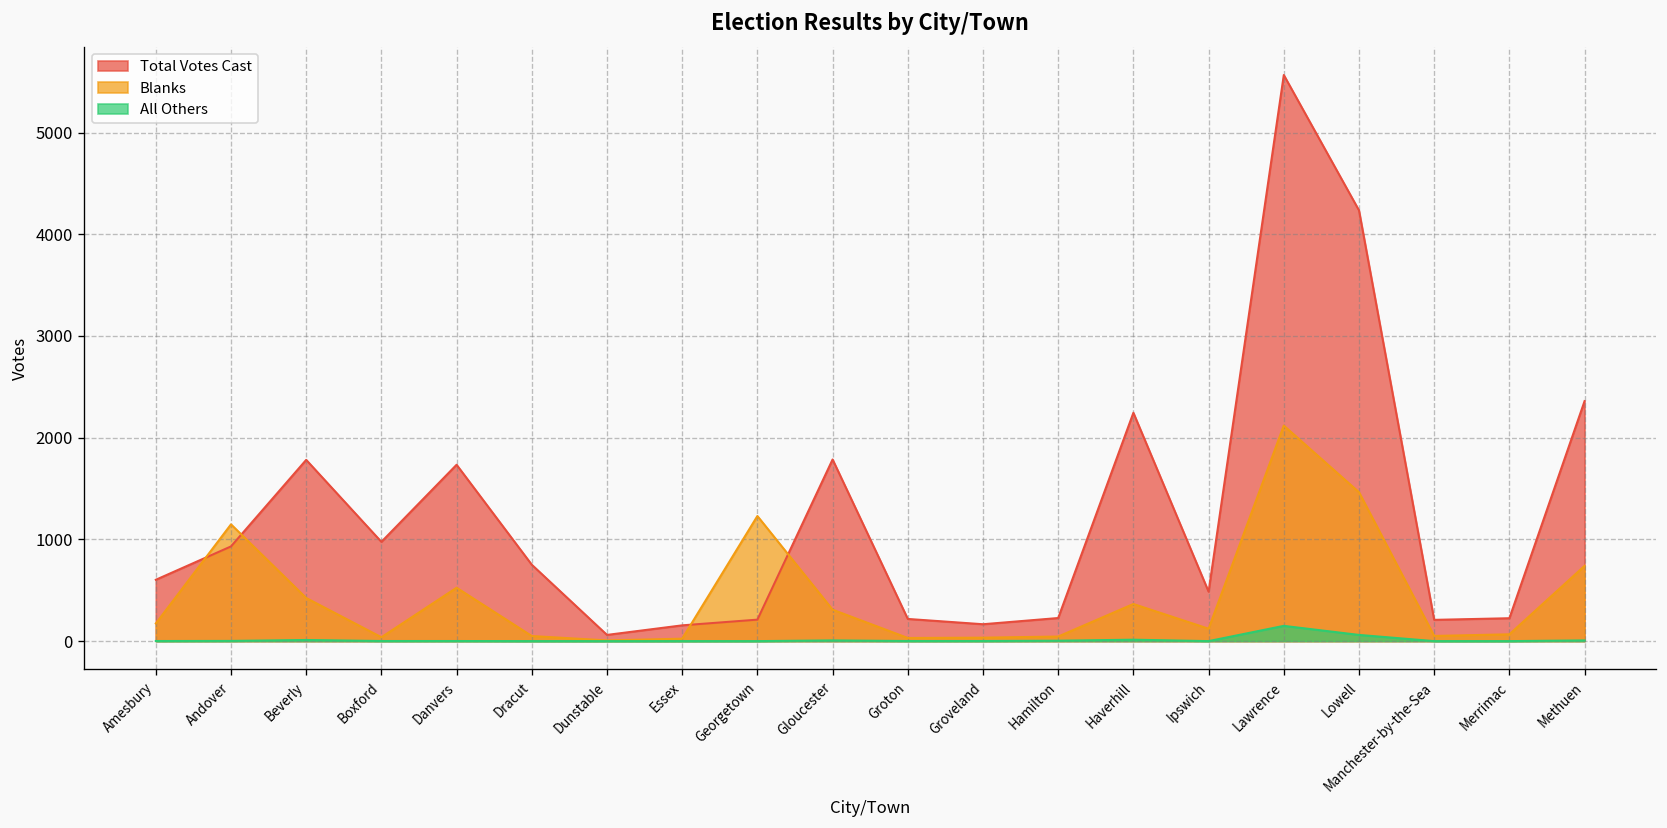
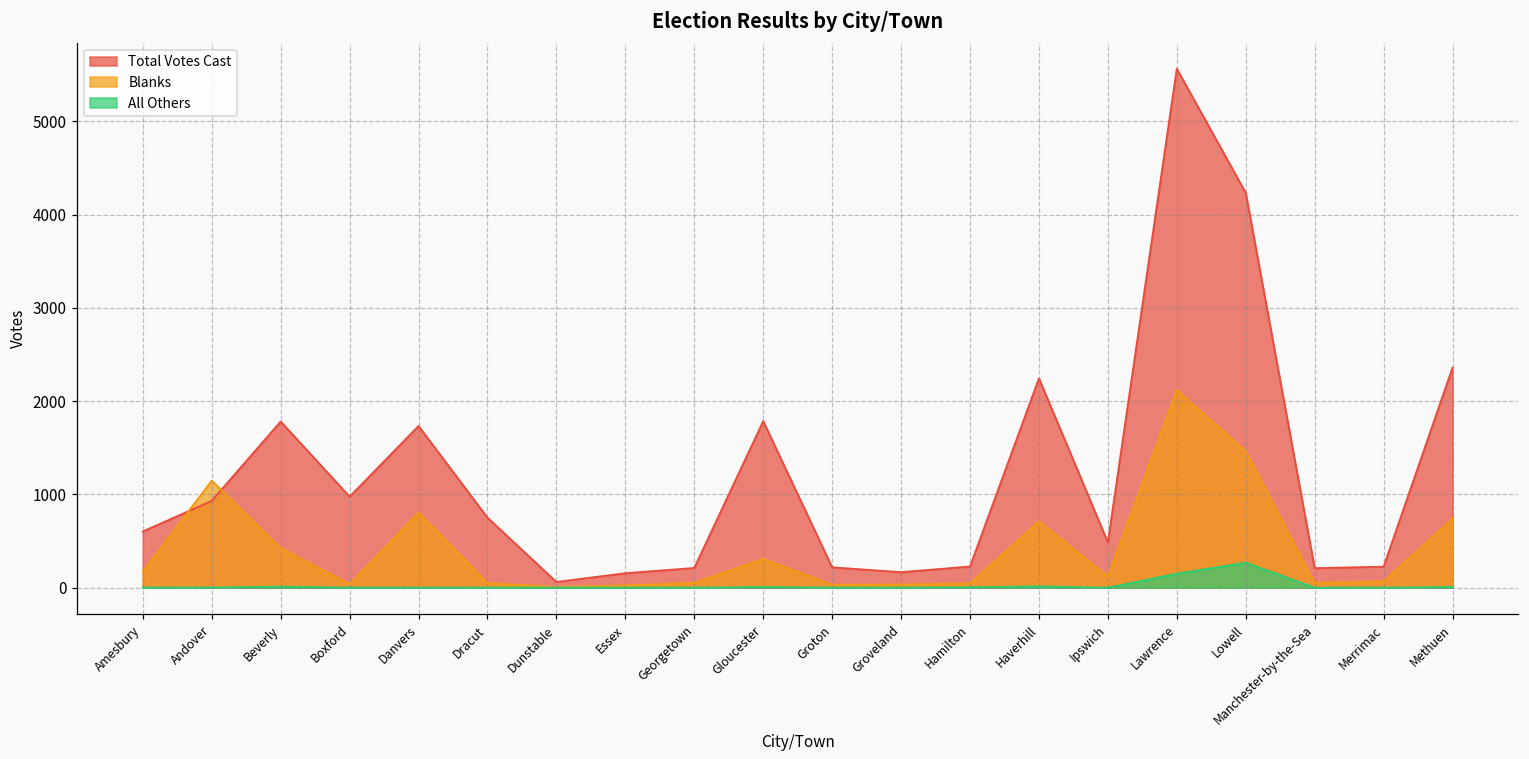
Blanks, Danvers: 500 -> 800
Blanks, Georgetown: 1200 -> 100
Blanks, Haverhill: 400 -> 700
All Others, Lowell: 100 -> 300
